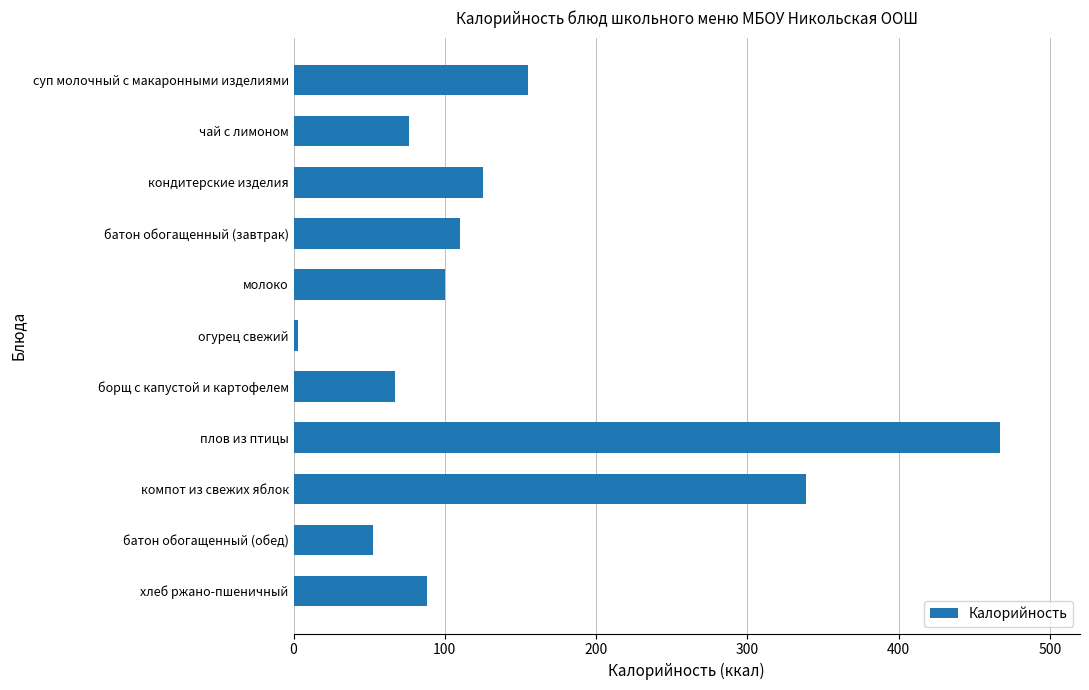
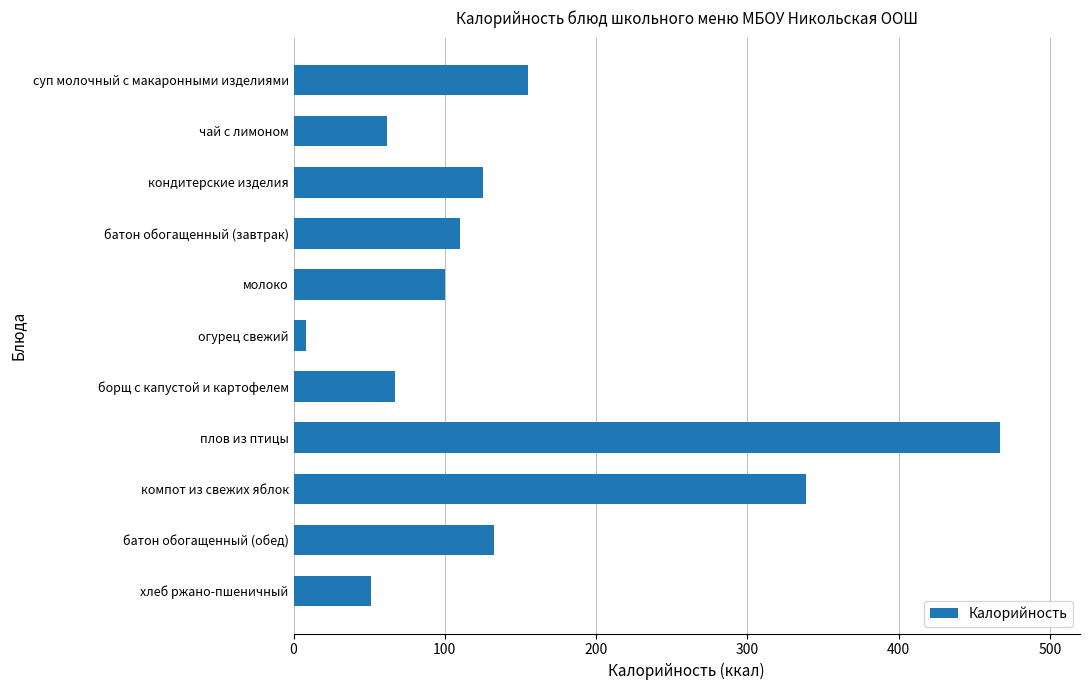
чай с лимоном: 76 -> 62
огурец свежий: 3 -> 8
батон обогащенный (обед): 52 -> 133
хлеб ржано-пшеничный: 88 -> 51
